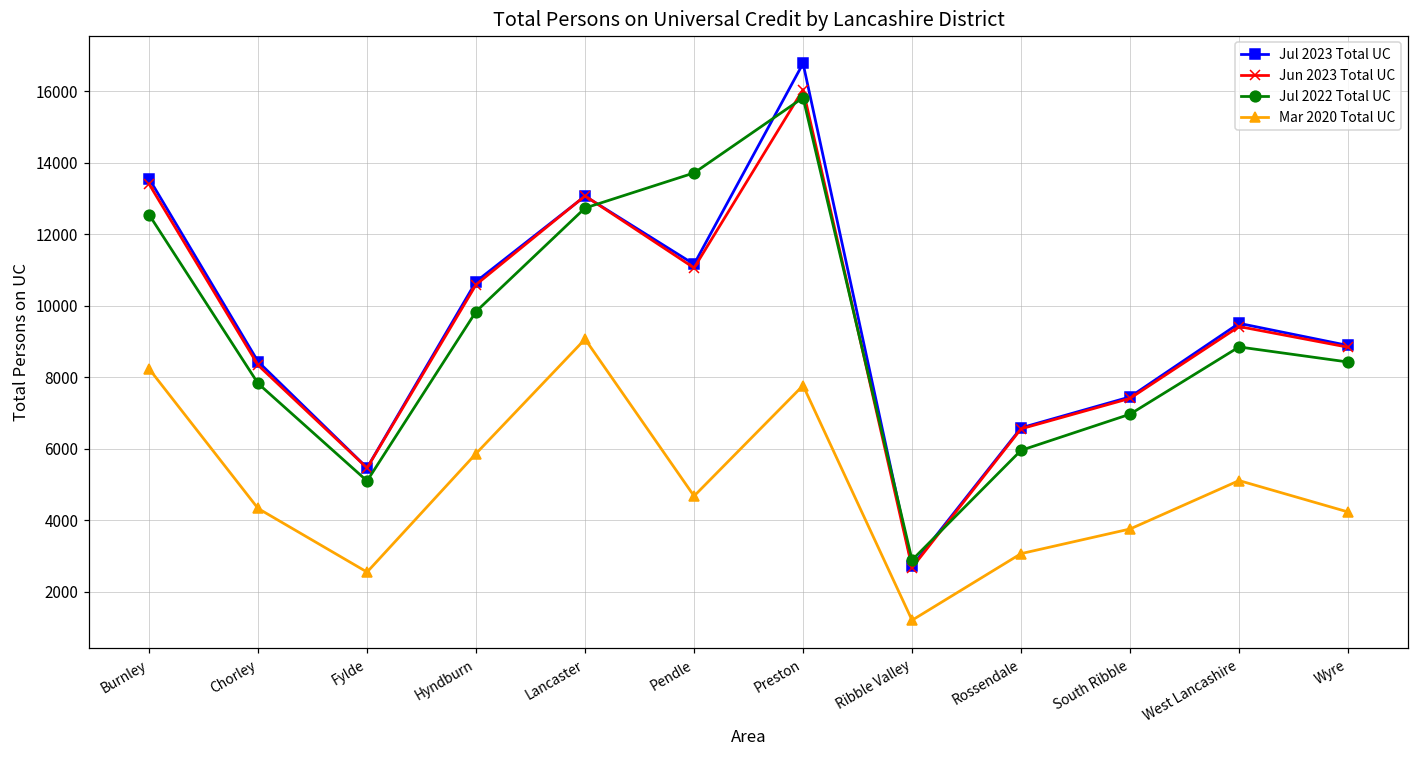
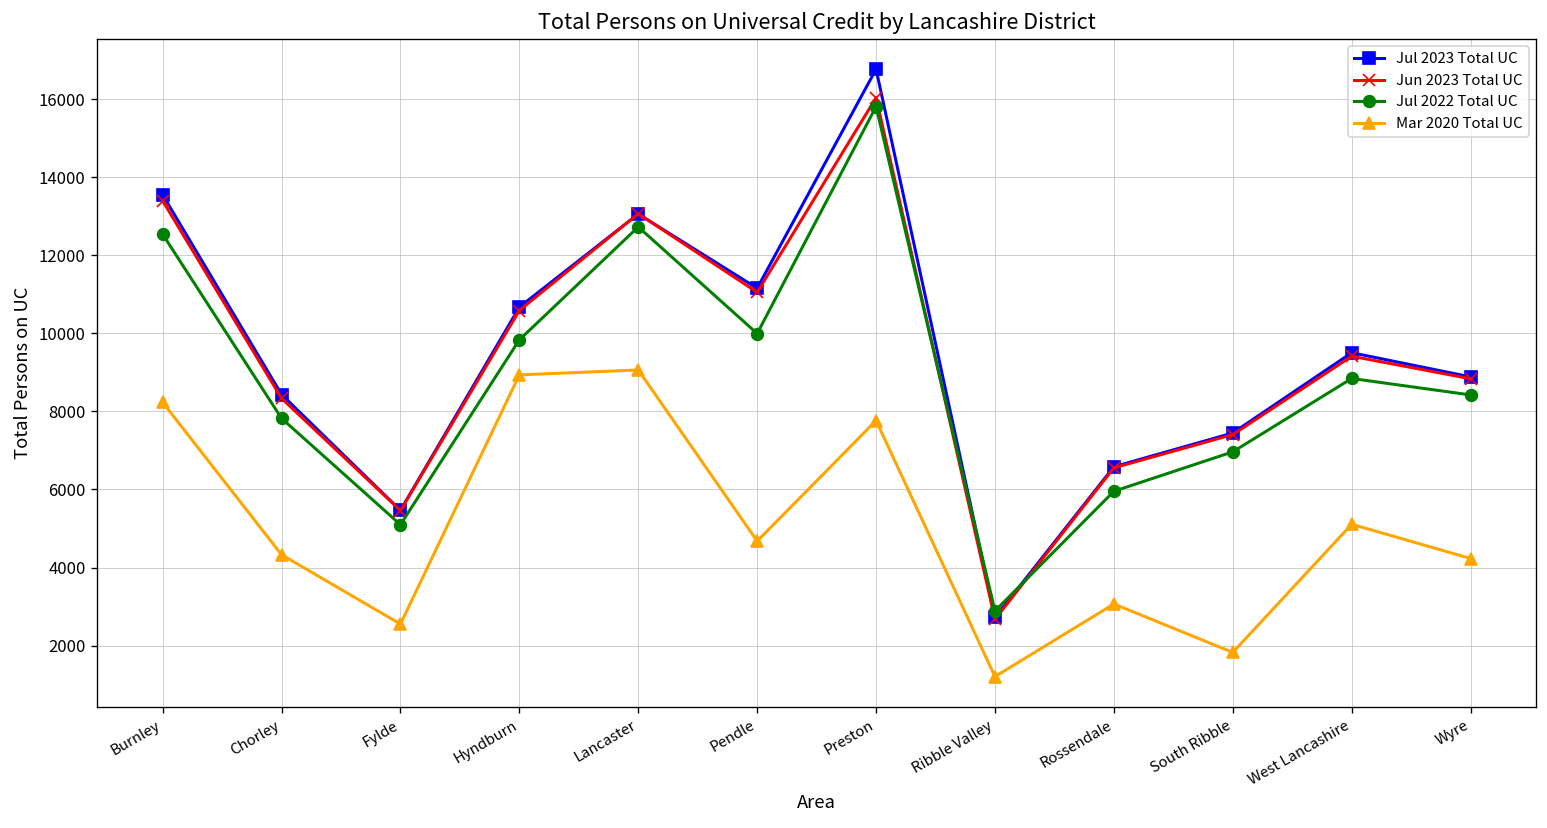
Mar 2020 Total UC, Hyndburn: 5900 -> 8900
Jul 2022 Total UC, Pendle: 13700 -> 10000
Mar 2020 Total UC, South Ribble: 3800 -> 1800
